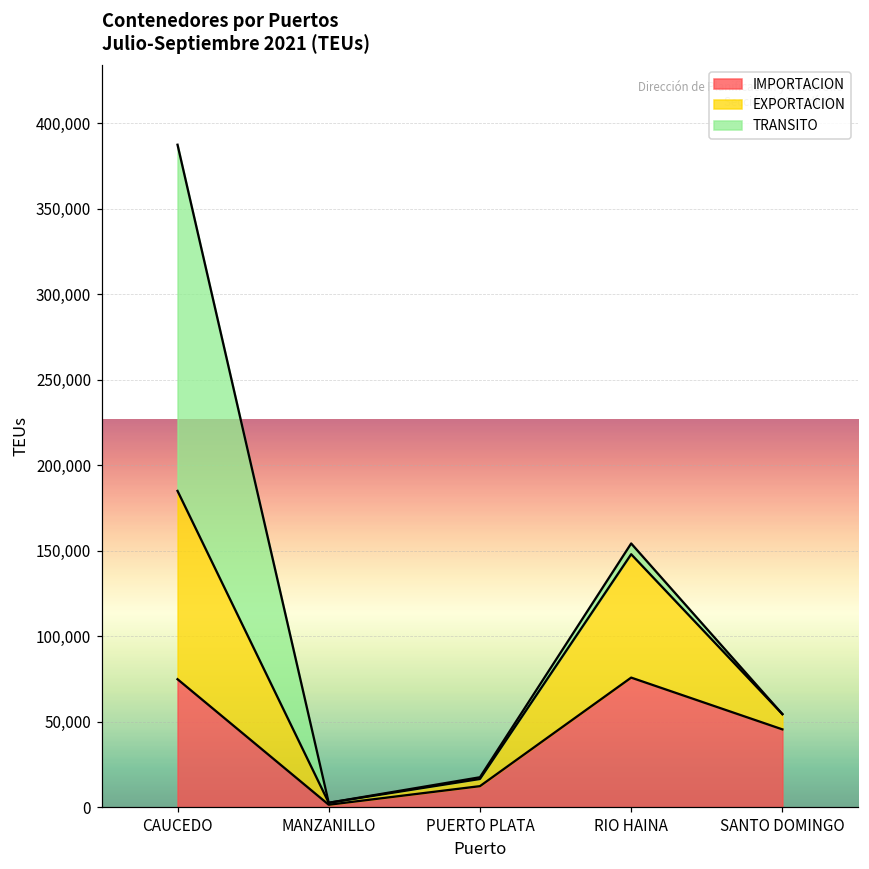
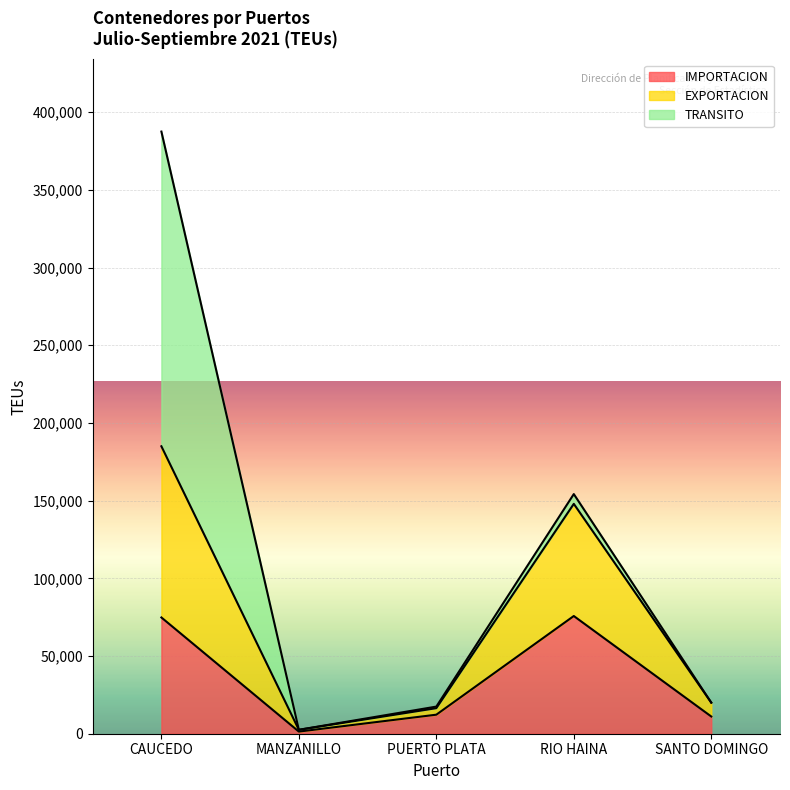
IMPORTACION, SANTO DOMINGO: 45,000 -> 11,000
